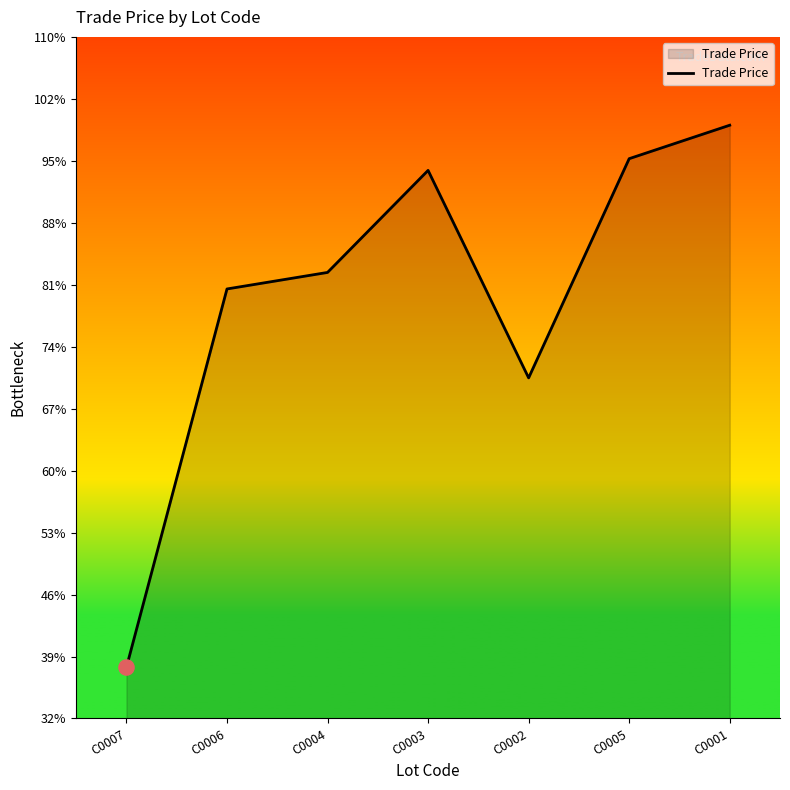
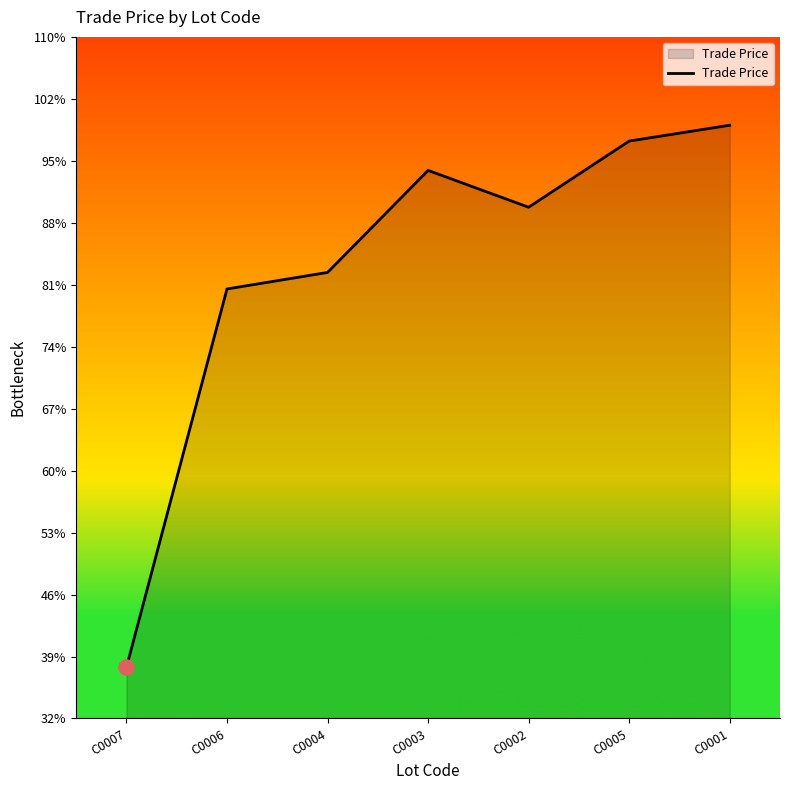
Trade Price, C0002: 71% -> 91%
Trade Price, C0005: 96% -> 98%
